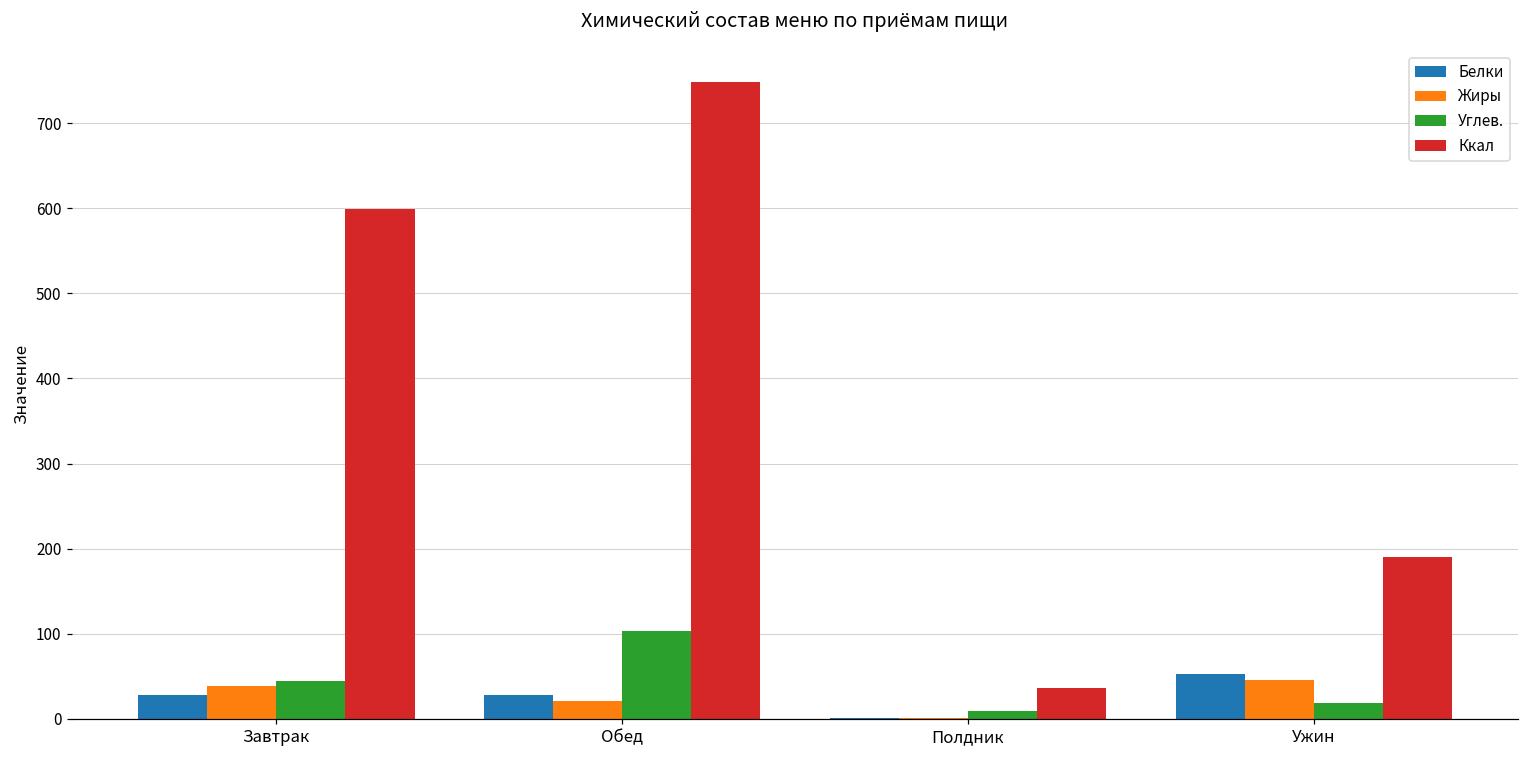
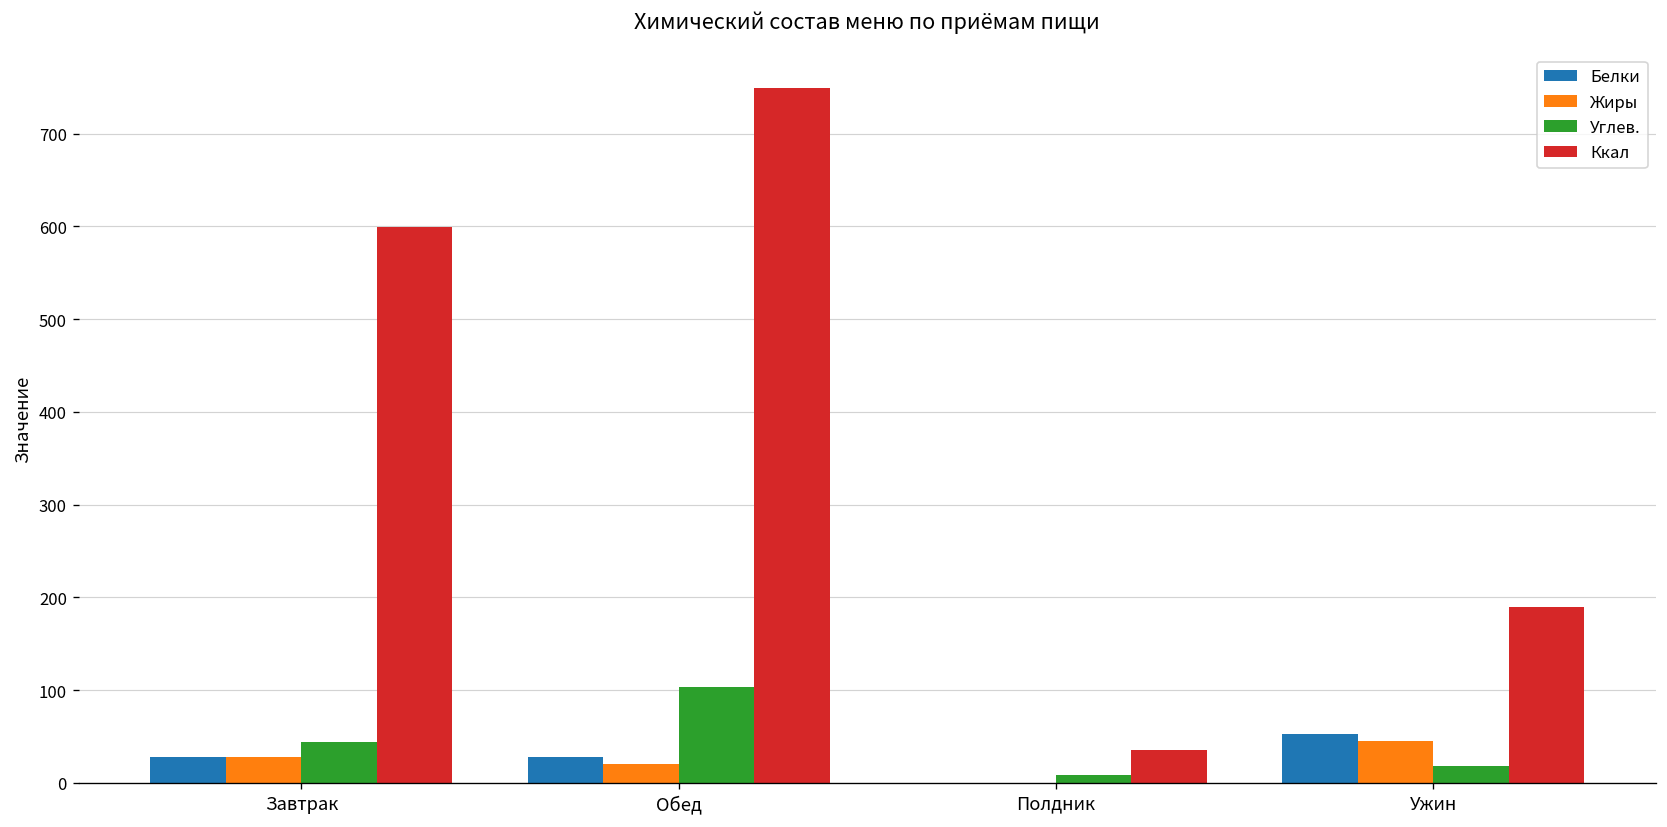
Жиры, Завтрак: 40 -> 30
